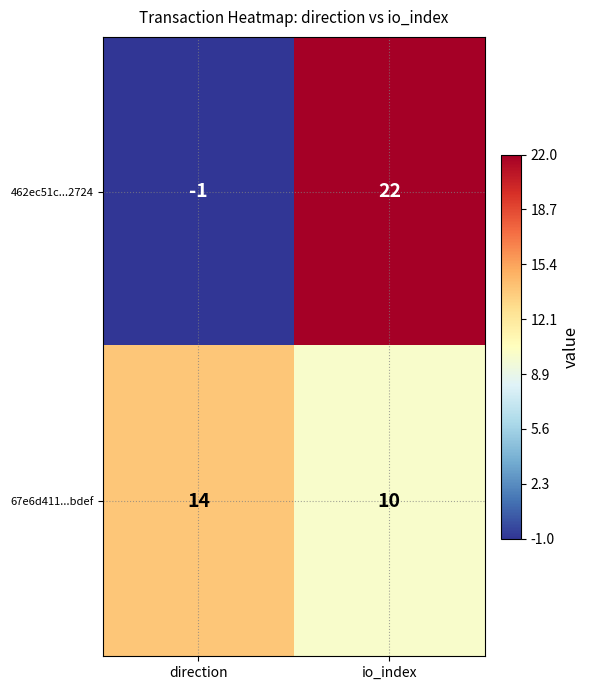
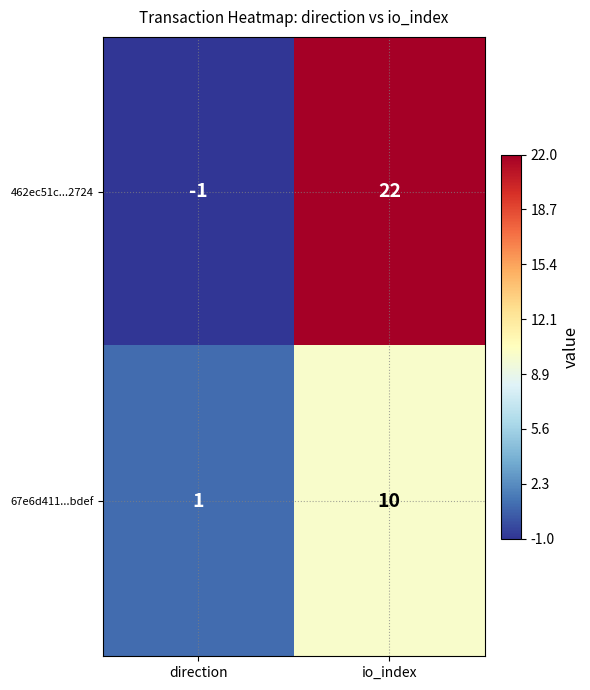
67e6d411...bdef, direction: 14 -> 1
